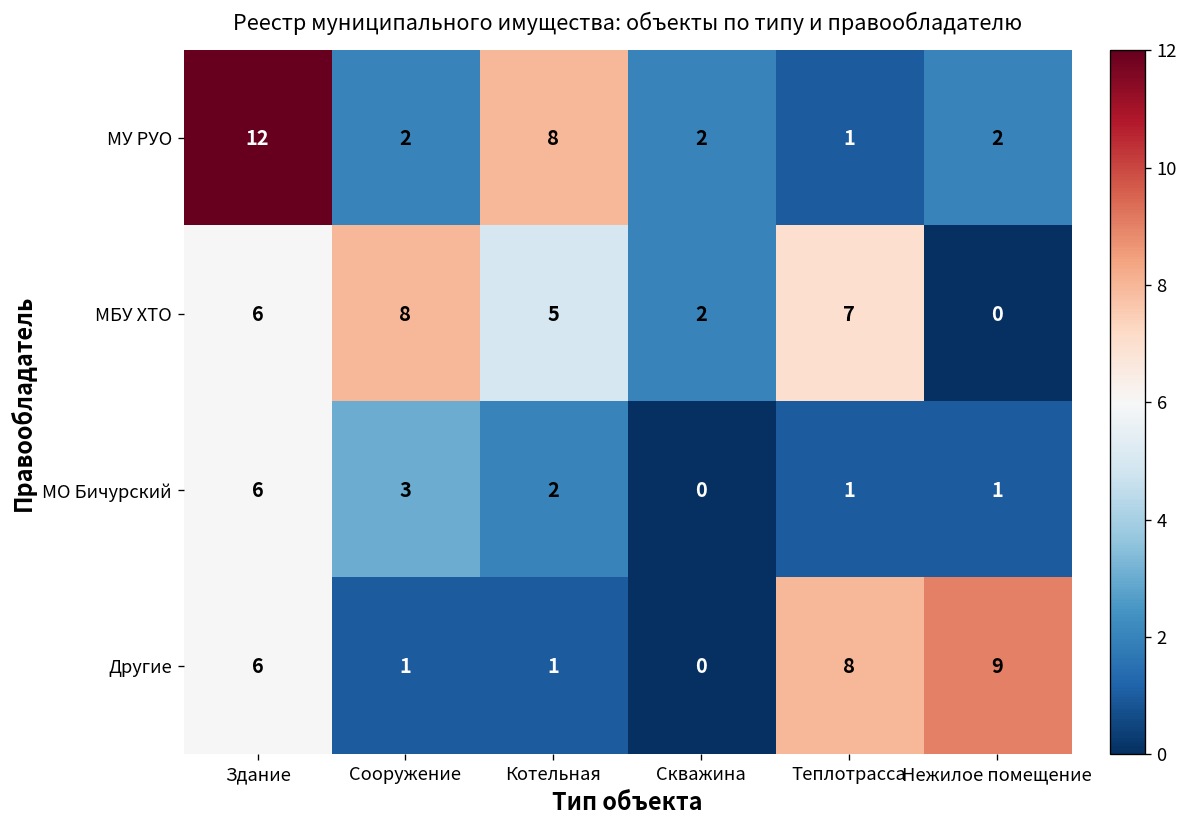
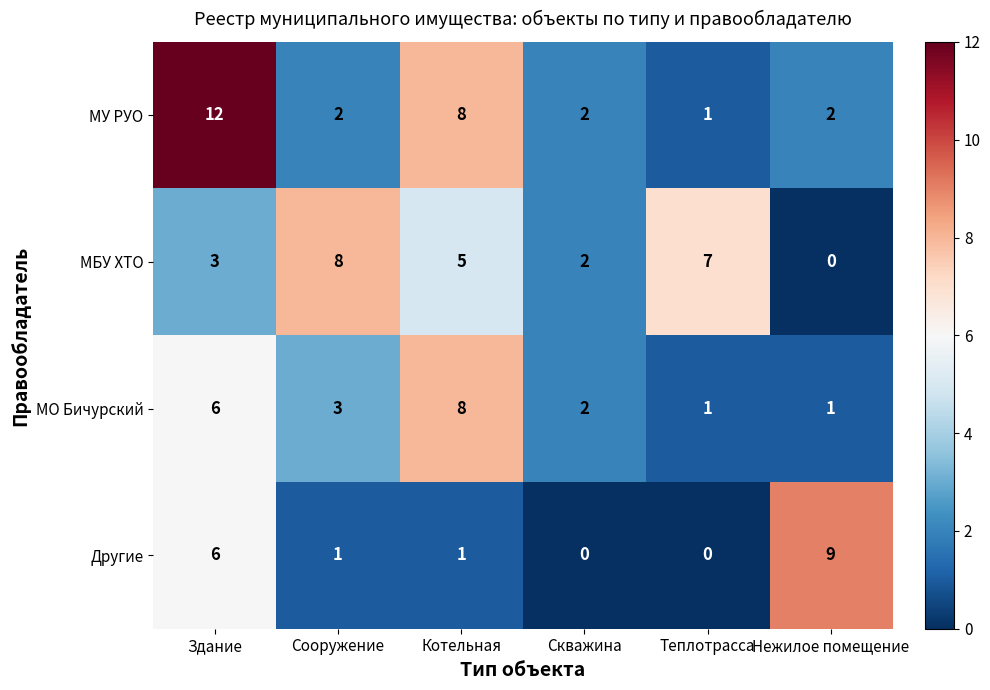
МБУ ХТО, Здание: 6 -> 3
МО Бичурский, Котельная: 2 -> 8
МО Бичурский, Скважина: 0 -> 2
Другие, Теплотрасса: 8 -> 0
